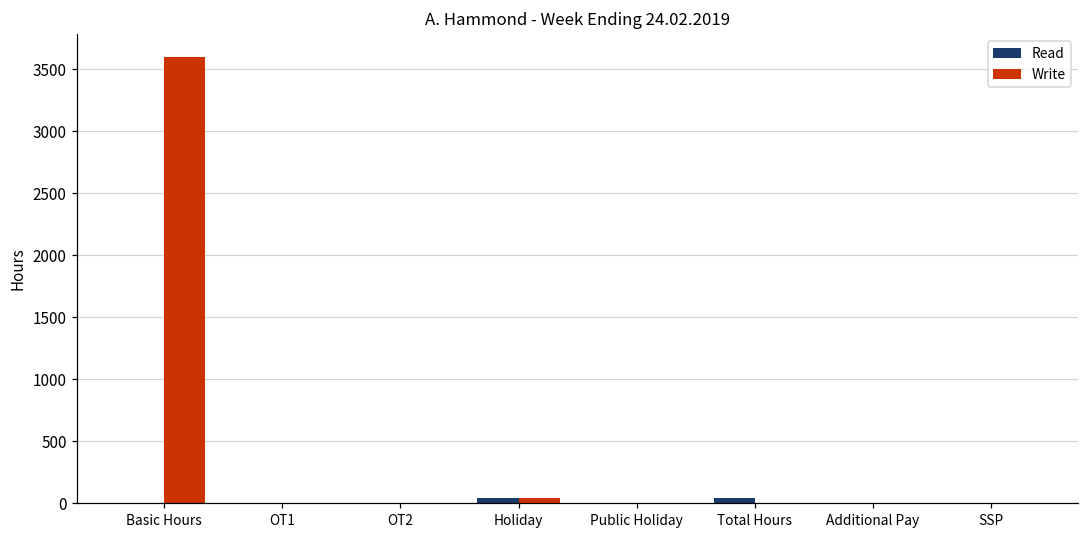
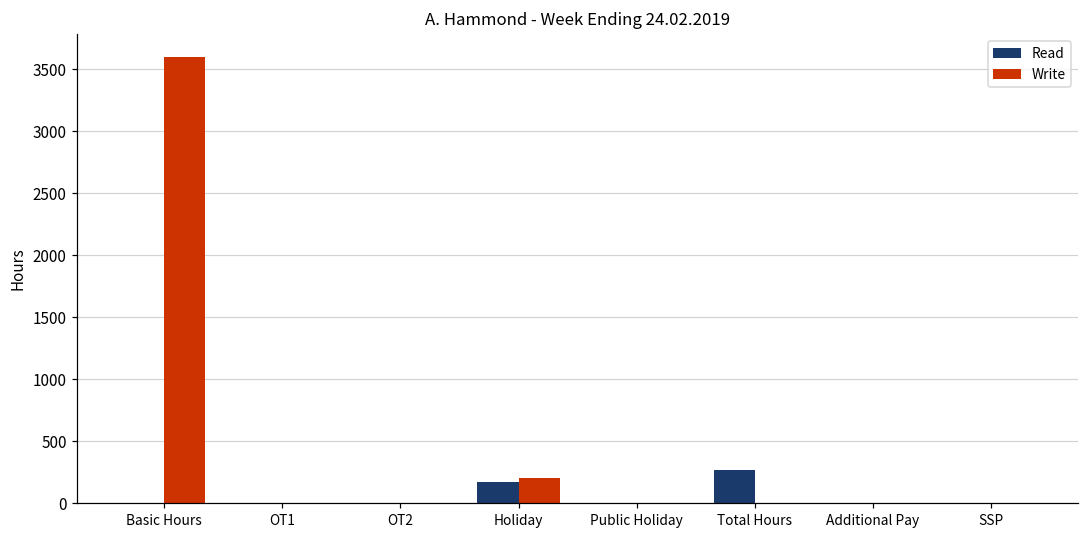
Read, Holiday: 40 -> 170
Write, Holiday: 40 -> 200
Read, Total Hours: 40 -> 270
